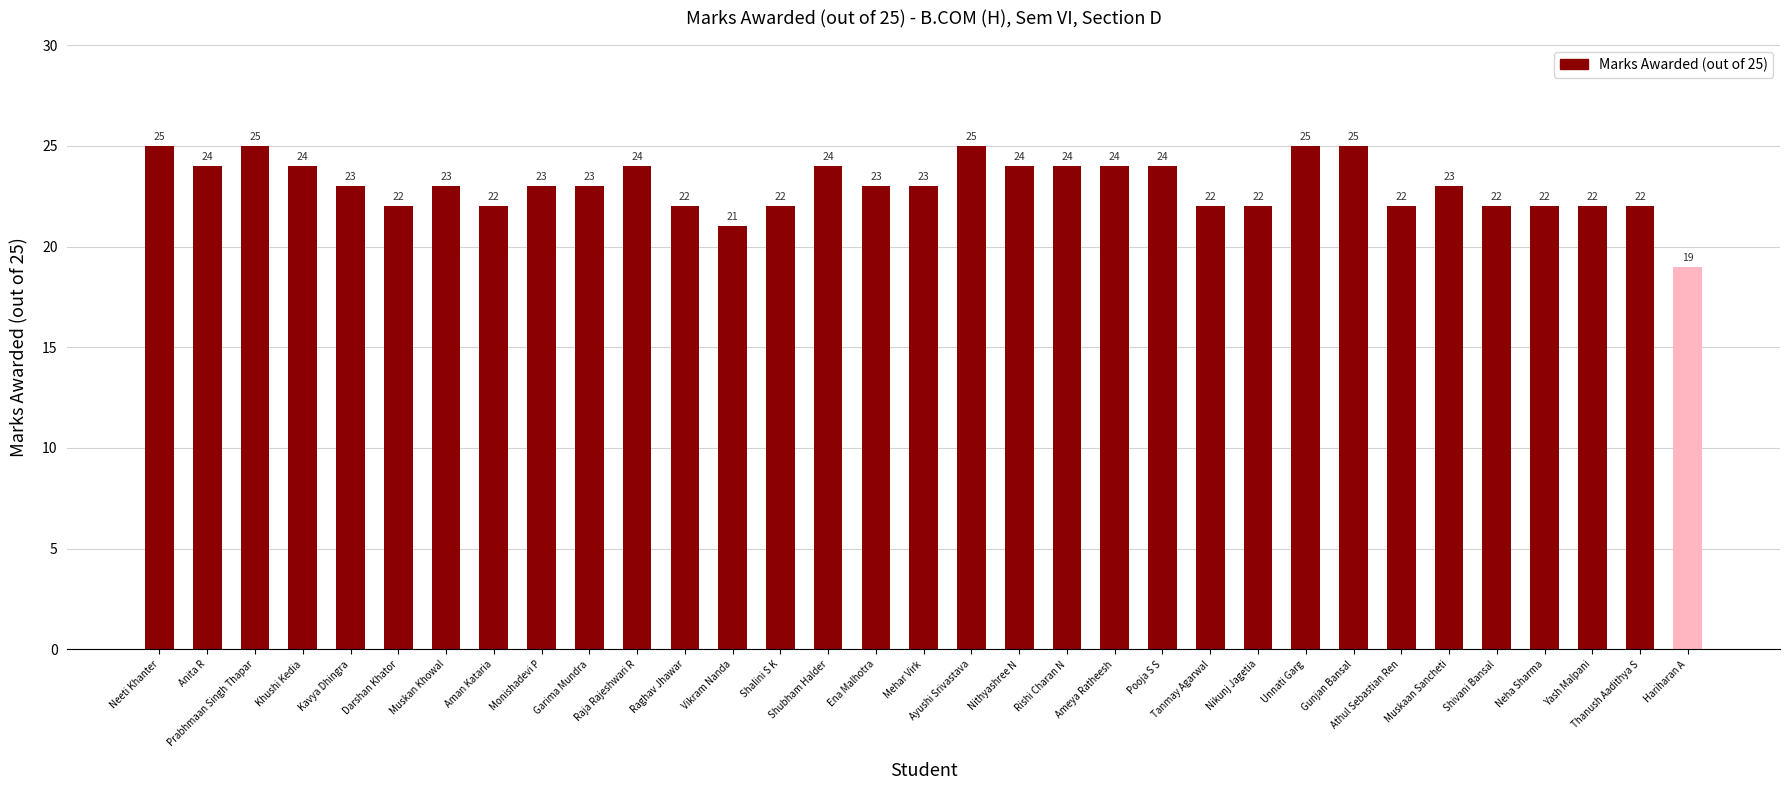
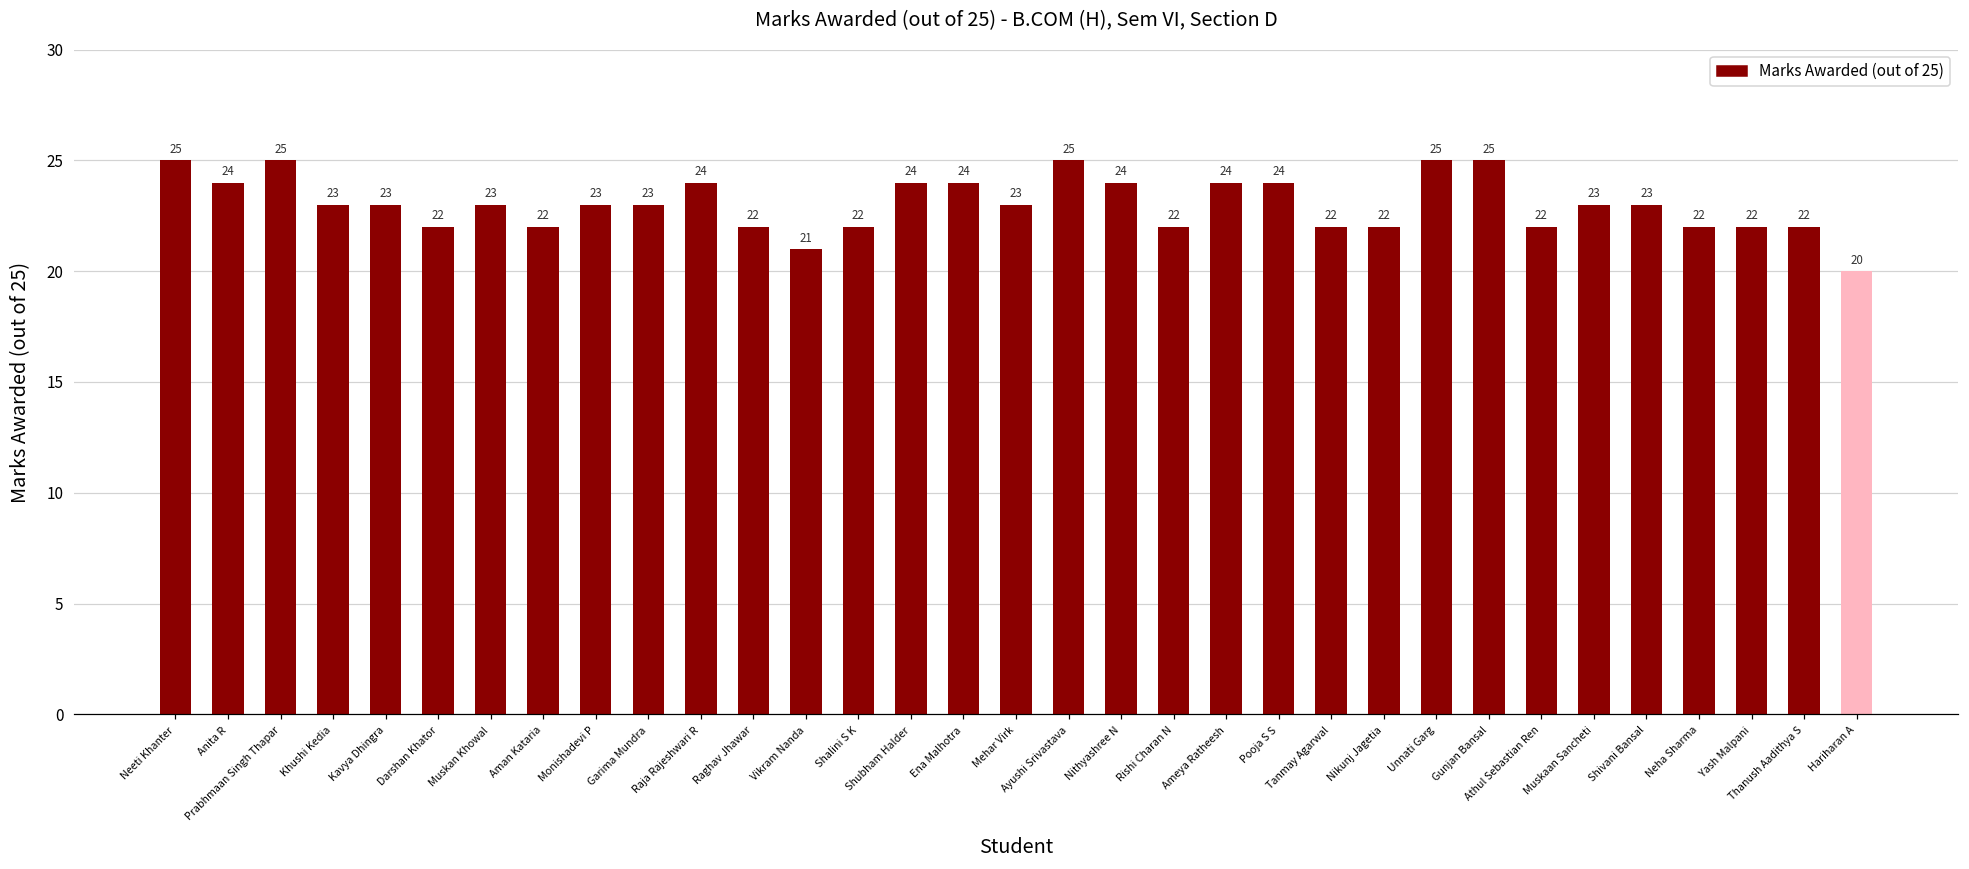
Khushi Kedia: 24 -> 23
Ena Malhotra: 23 -> 24
Rishi Charan N: 24 -> 22
Shivani Bansal: 22 -> 23
Hariharan A: 19 -> 20
